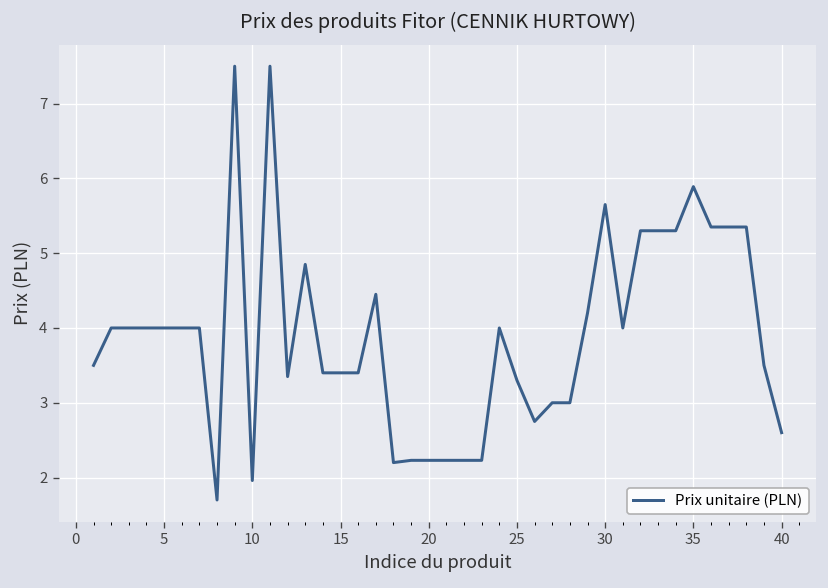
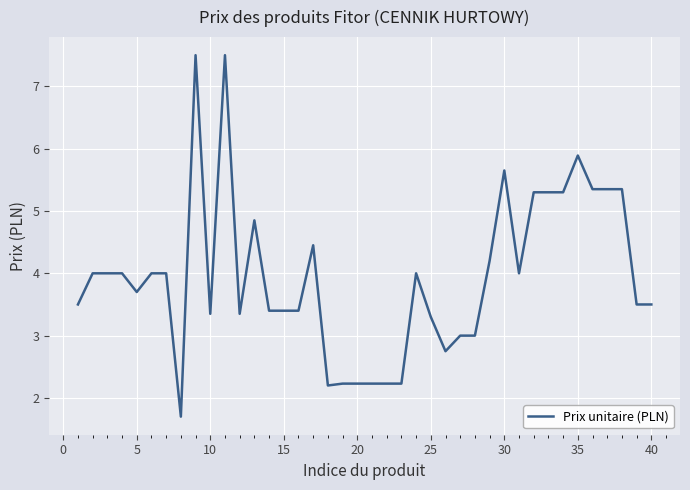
5: 4.0 -> 3.7
10: 2.0 -> 3.4
40: 2.6 -> 3.5
